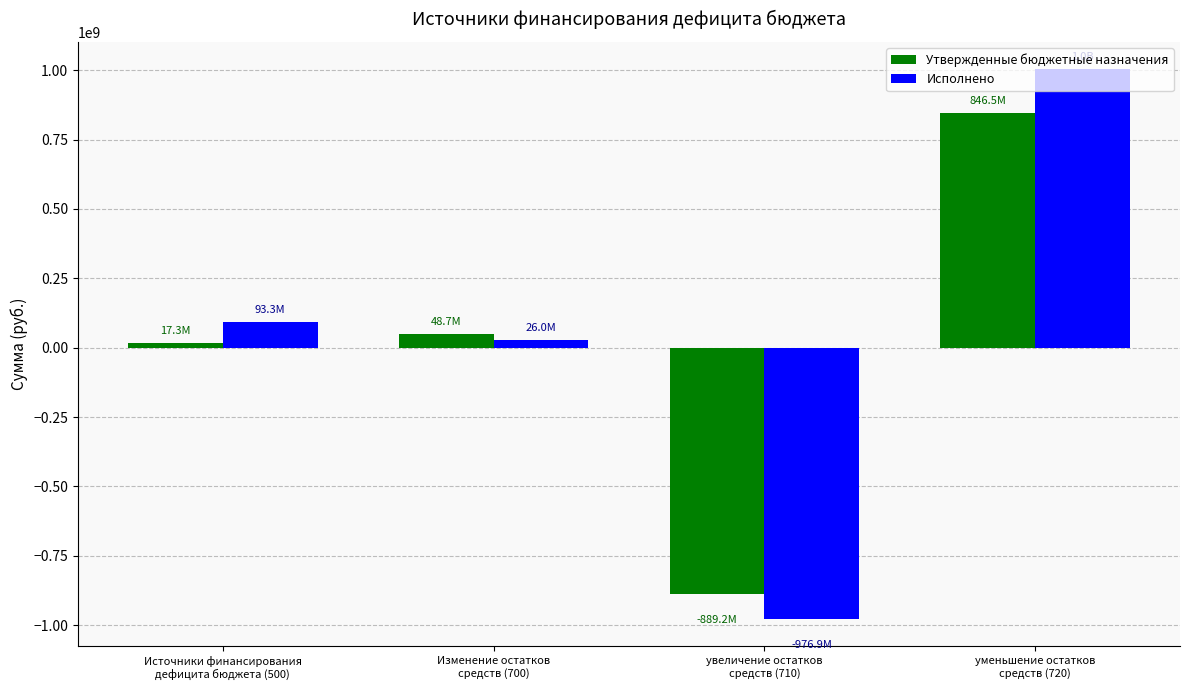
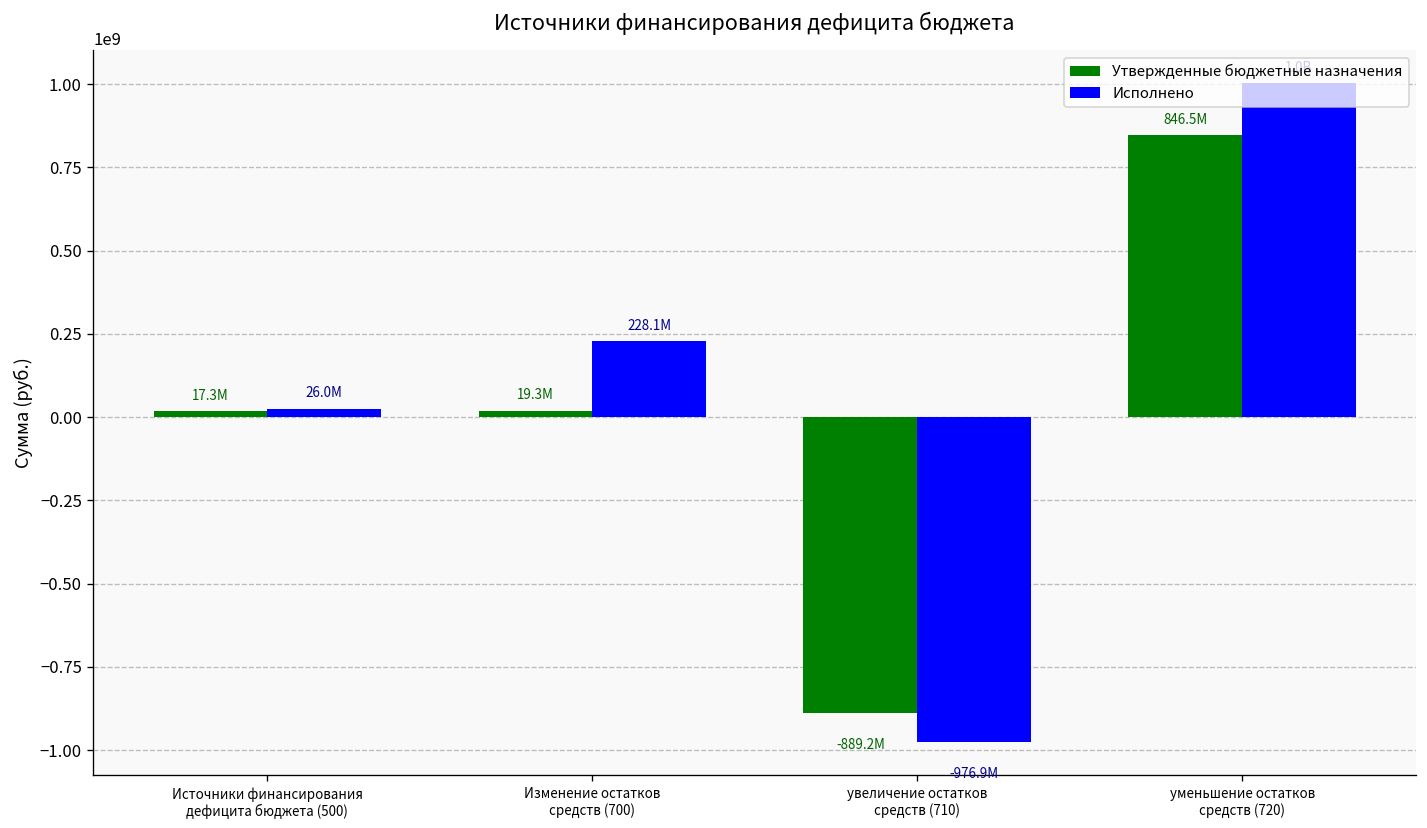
Исполнено, Источники финансирования дефицита бюджета (500): 93.3M -> 26.0M
Утвержденные бюджетные назначения, Изменение остатков средств (700): 48.7M -> 19.3M
Исполнено, Изменение остатков средств (700): 26.0M -> 228.1M
